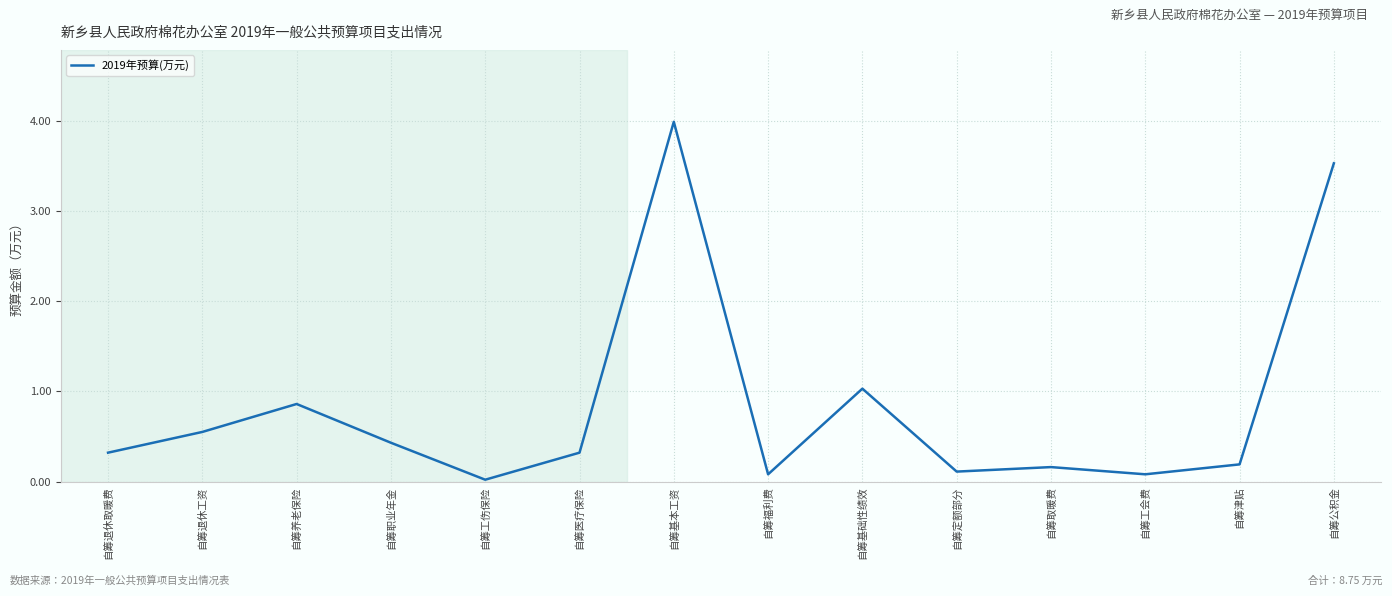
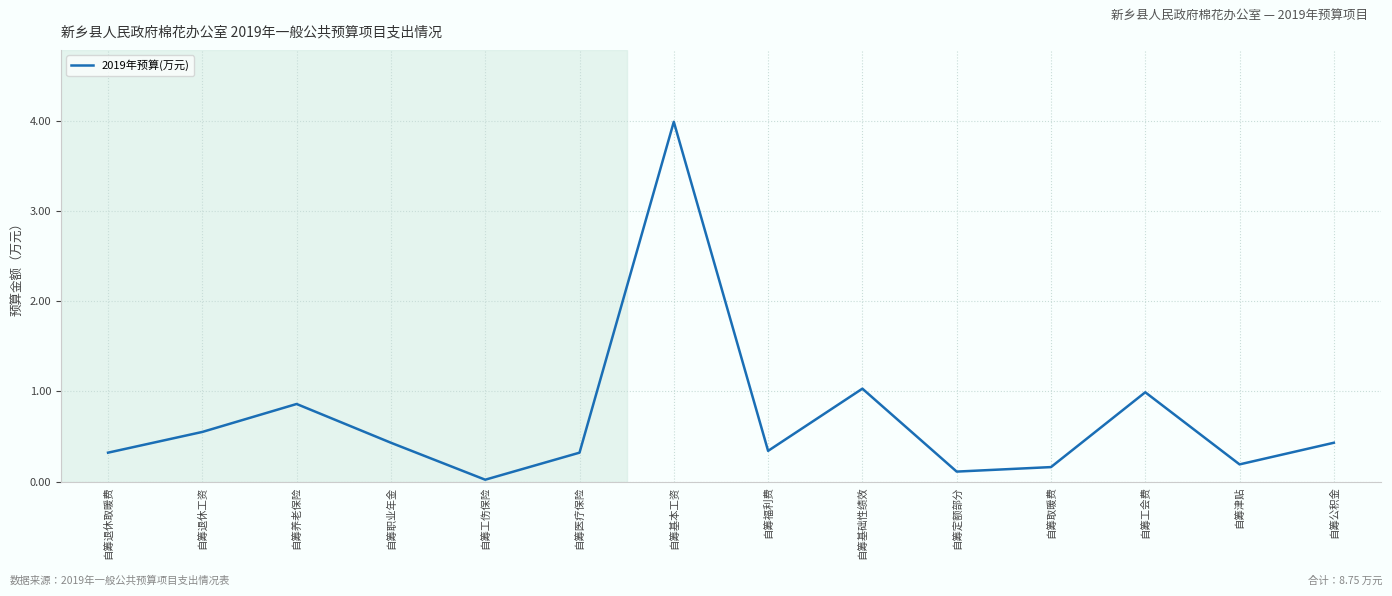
自筹福利费: 0.1 -> 0.3
自筹工会费: 0.1 -> 1.0
自筹公积金: 3.5 -> 0.4
